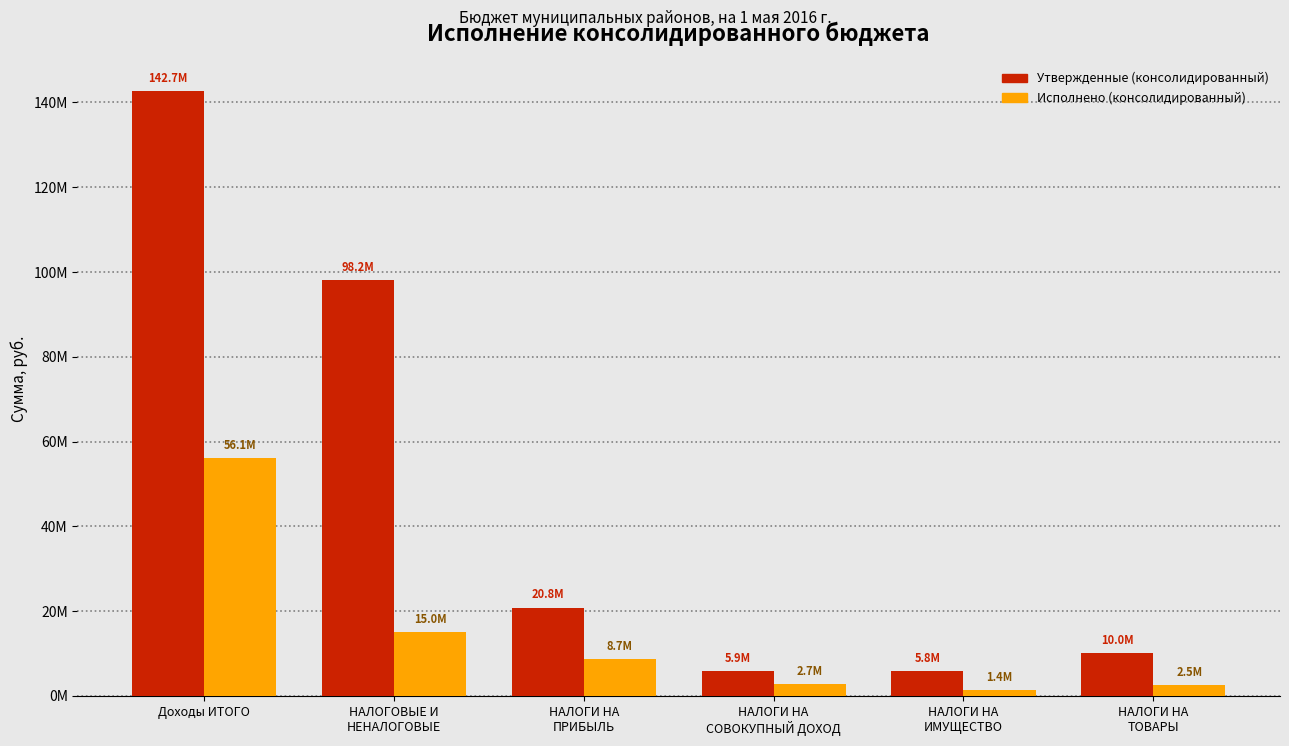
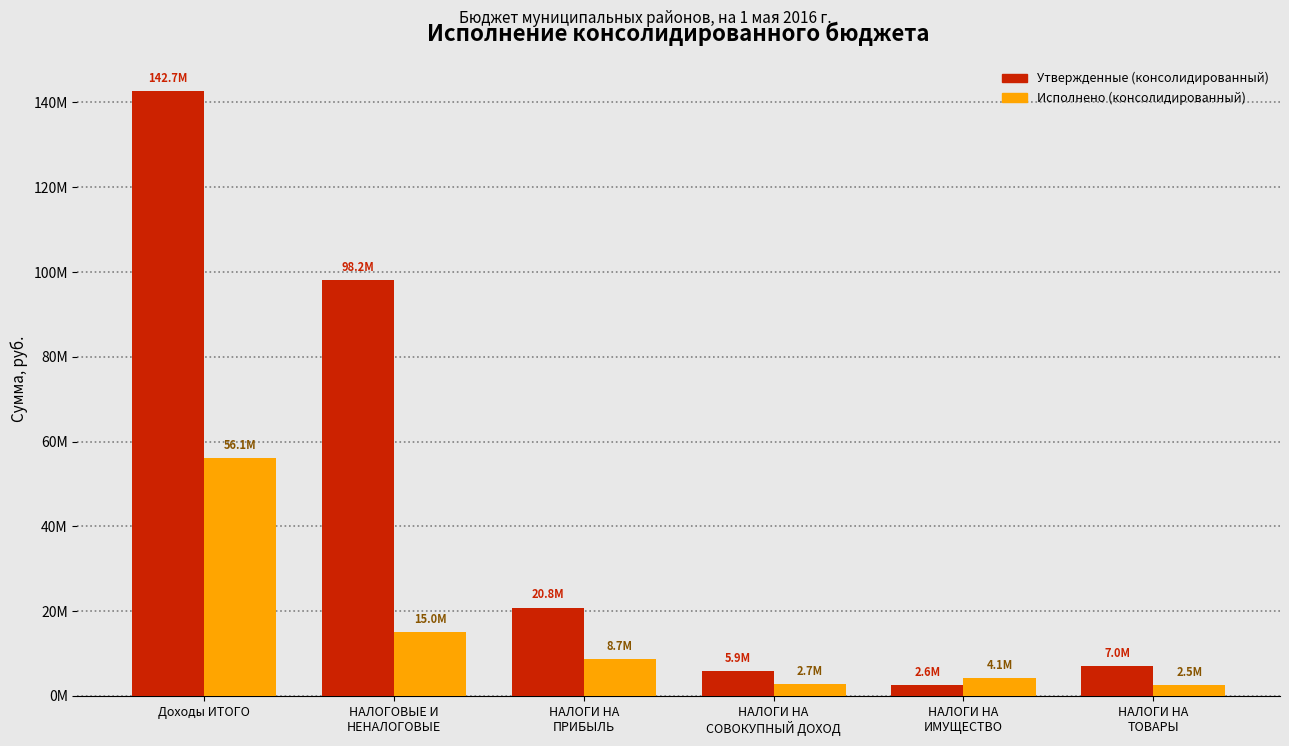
Утвержденные (консолидированный), НАЛОГИ НА ИМУЩЕСТВО: 5.8M -> 2.6M
Исполнено (консолидированный), НАЛОГИ НА ИМУЩЕСТВО: 1.4M -> 4.1M
Утвержденные (консолидированный), НАЛОГИ НА ТОВАРЫ: 10.0M -> 7.0M
